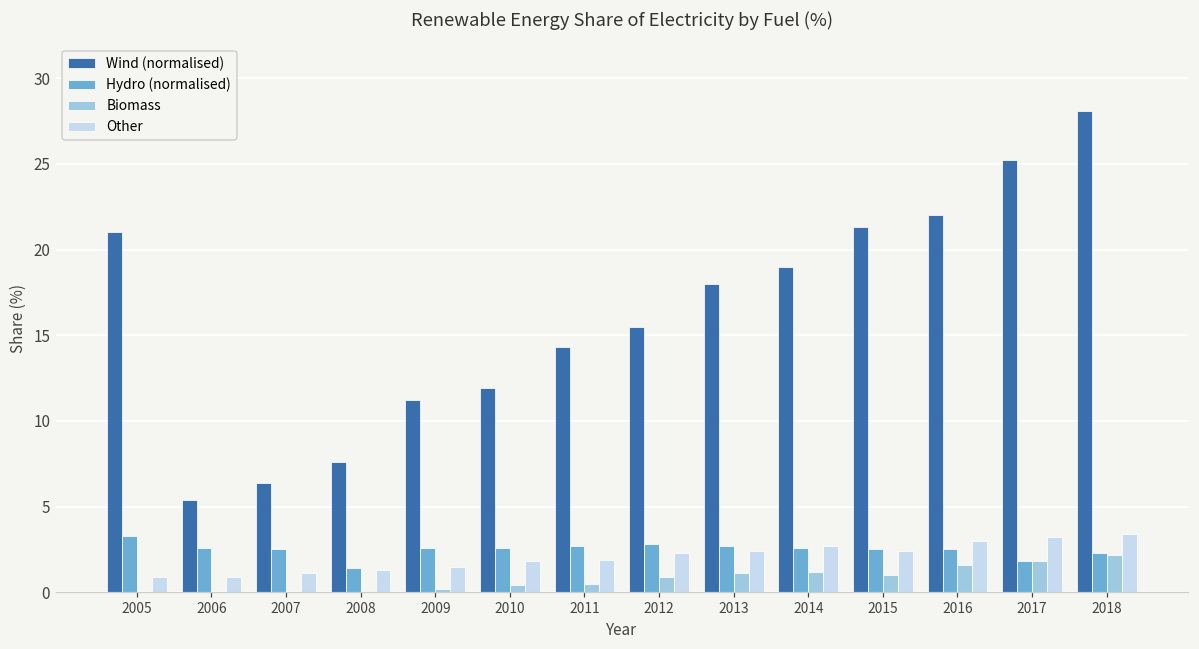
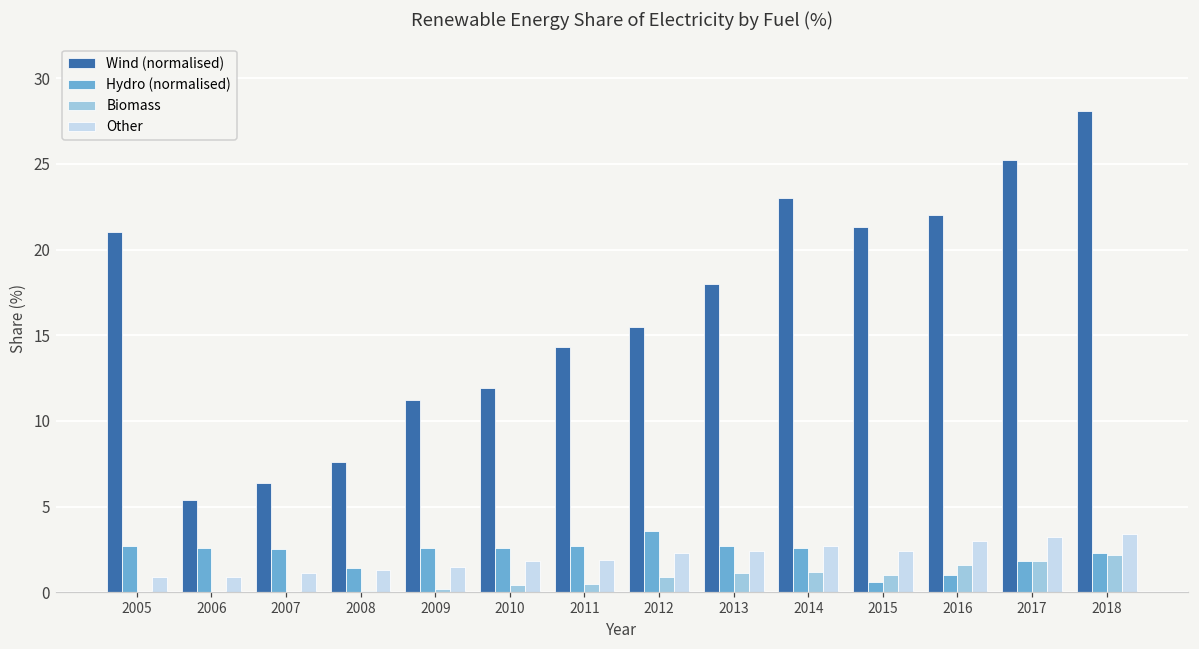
Hydro (normalised), 2005: 3.3 -> 2.7
Hydro (normalised), 2012: 2.8 -> 3.6
Wind (normalised), 2014: 19 -> 23
Hydro (normalised), 2015: 2.5 -> 0.6
Hydro (normalised), 2016: 2.5 -> 1.0
